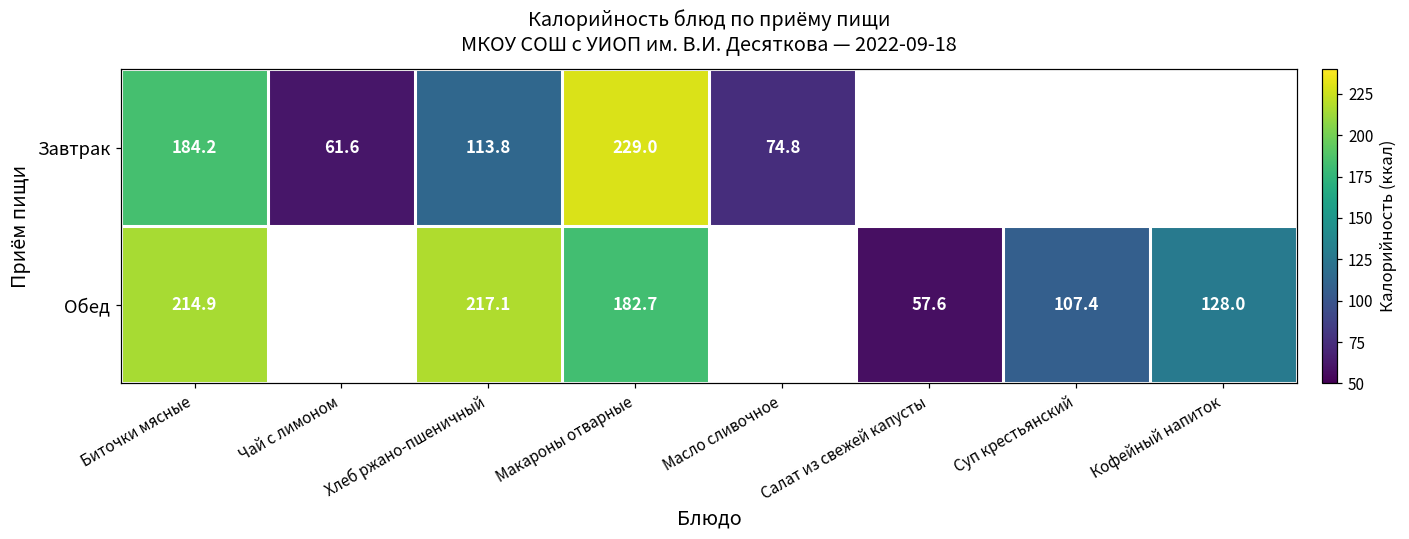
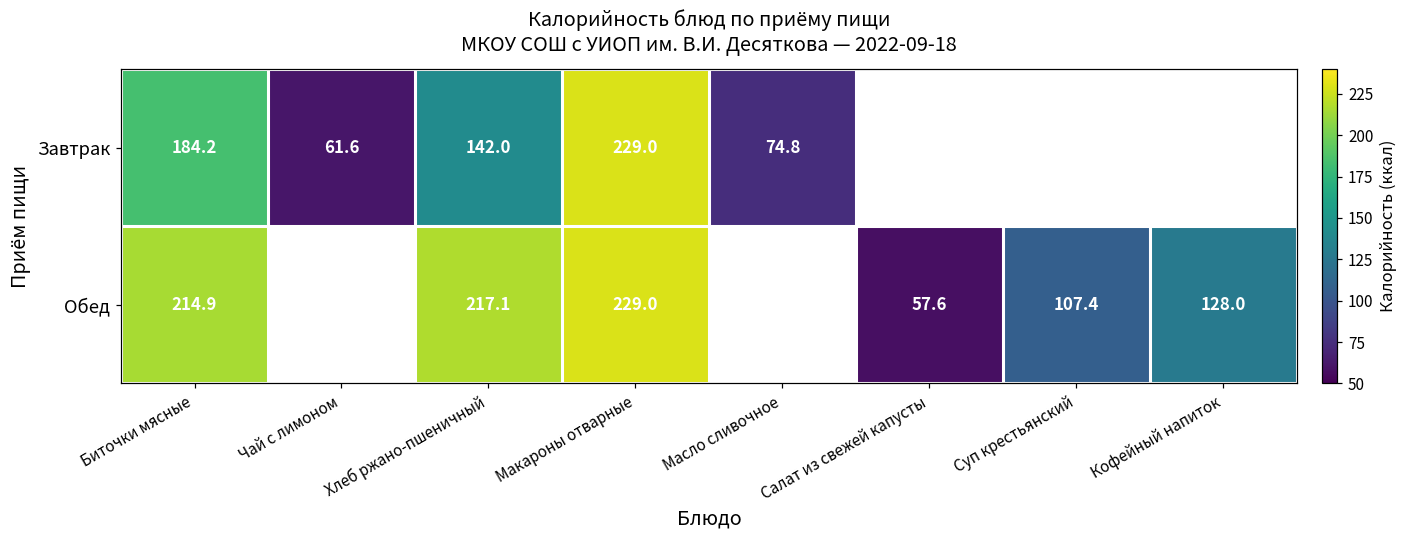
Завтрак, Хлеб ржано-пшеничный: 113.8 -> 142.0
Обед, Макароны отварные: 182.7 -> 229.0
